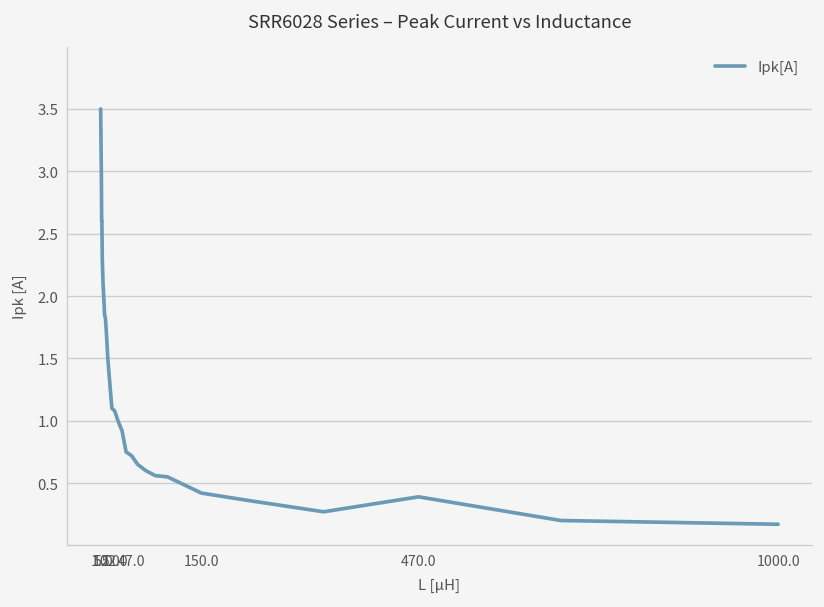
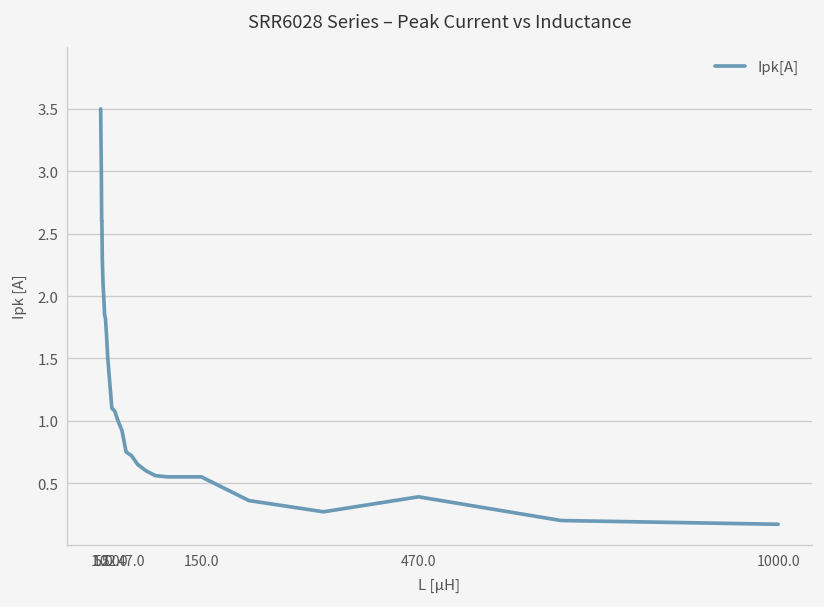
150.0: 0.42 -> 0.55
